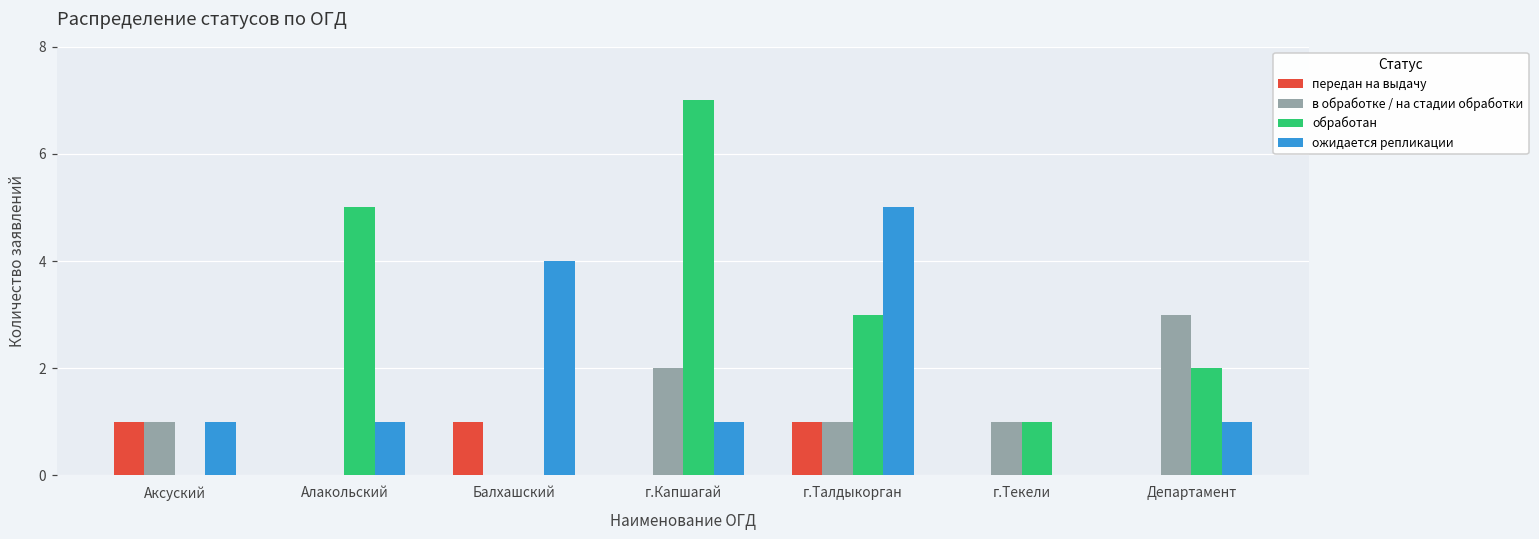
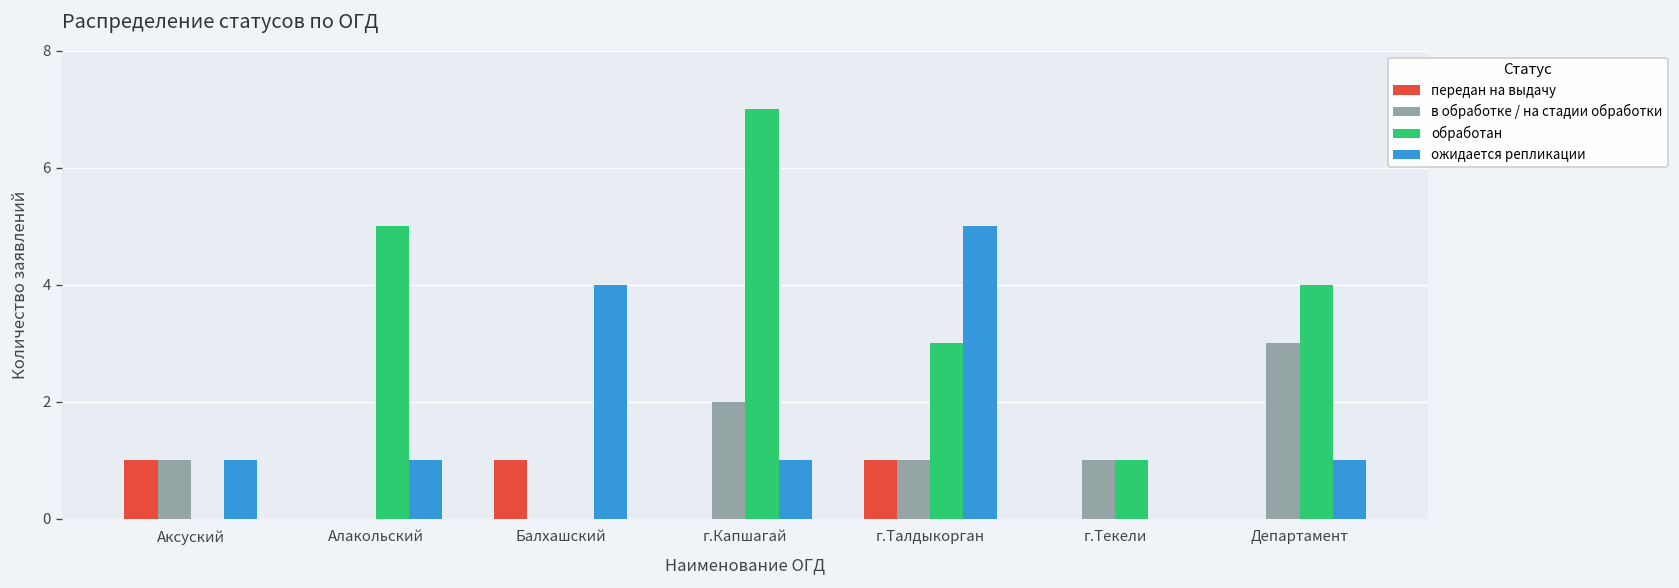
обработан, Департамент: 2 -> 4
